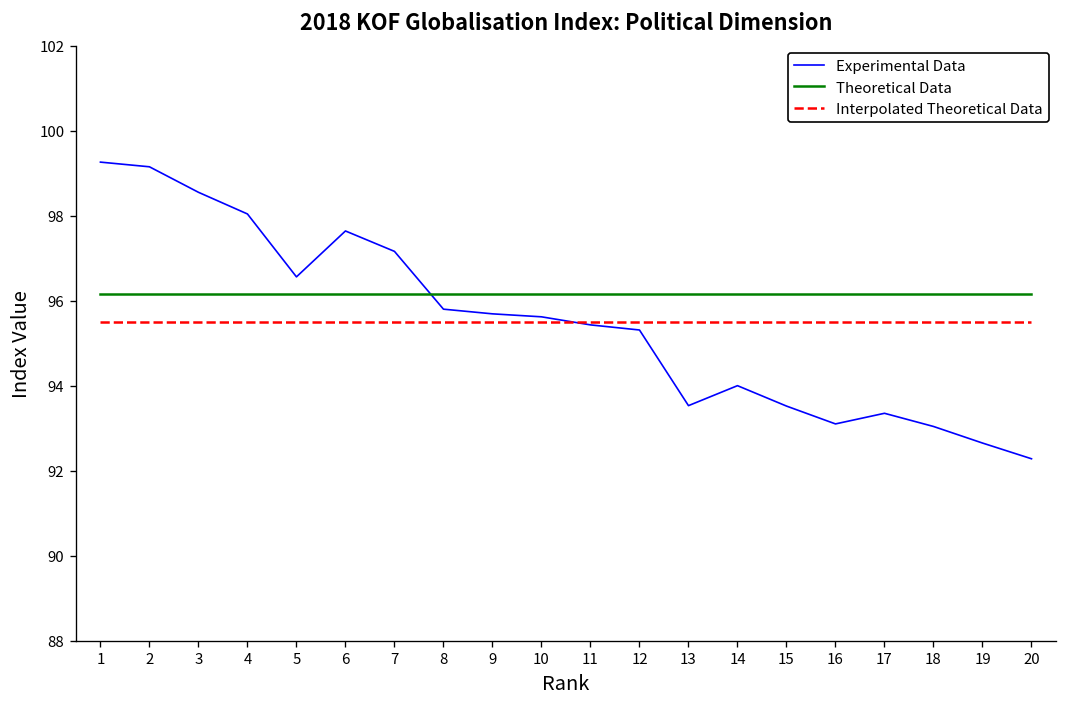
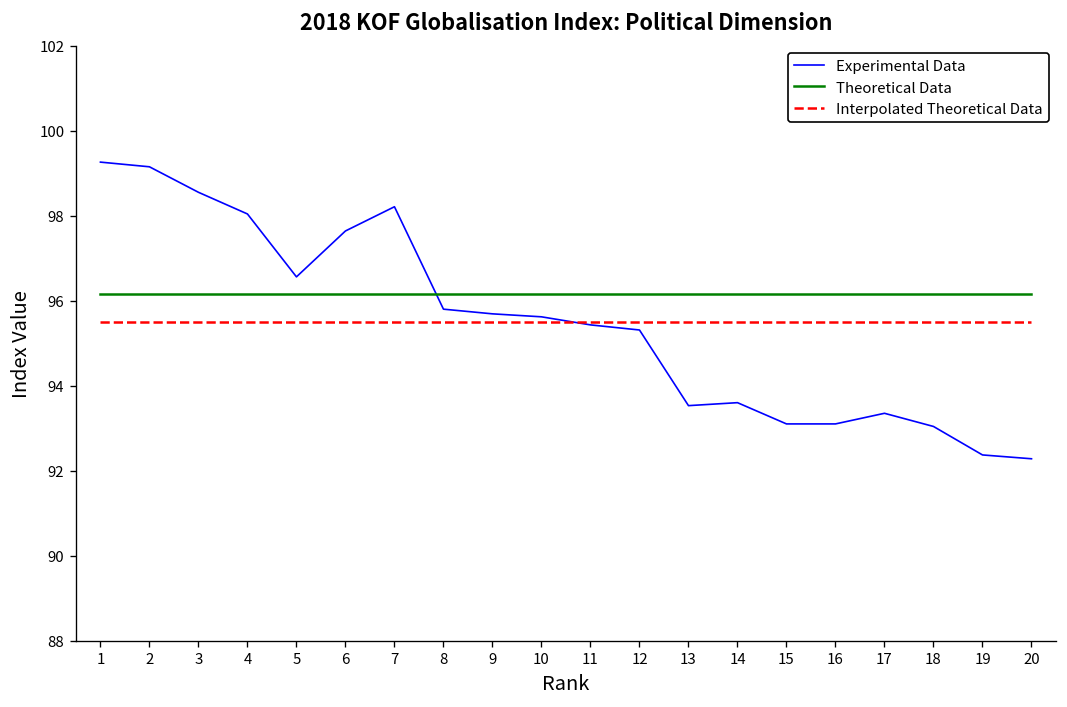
Experimental Data, 7: 97.2 -> 98.2
Experimental Data, 14: 94.0 -> 93.6
Experimental Data, 15: 93.5 -> 93.1
Experimental Data, 19: 92.7 -> 92.4
